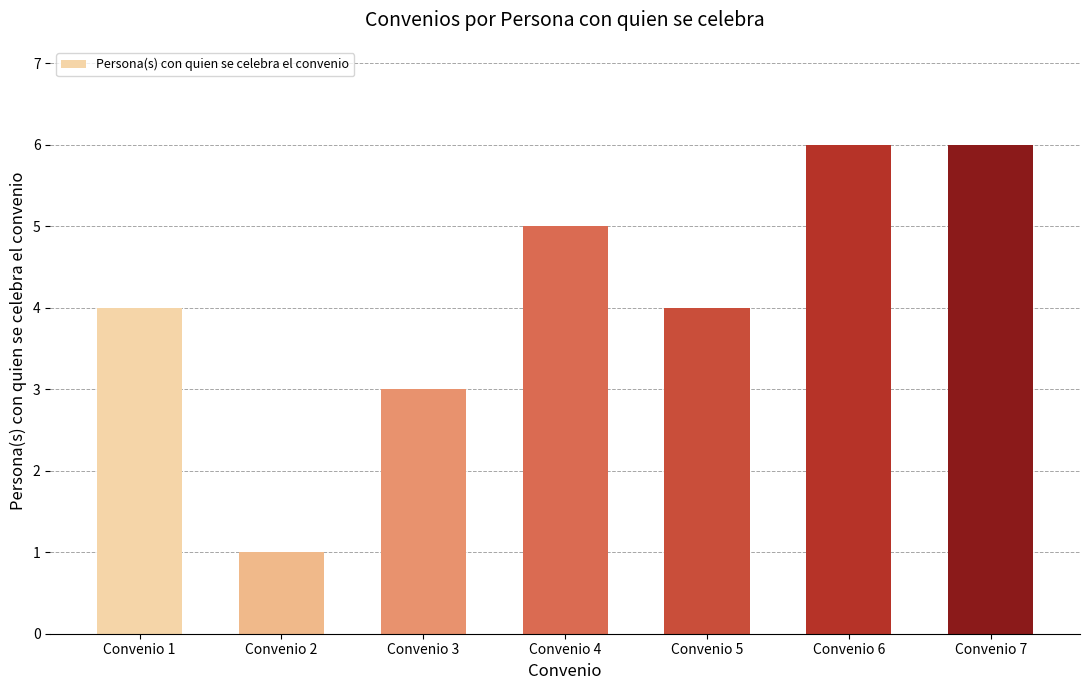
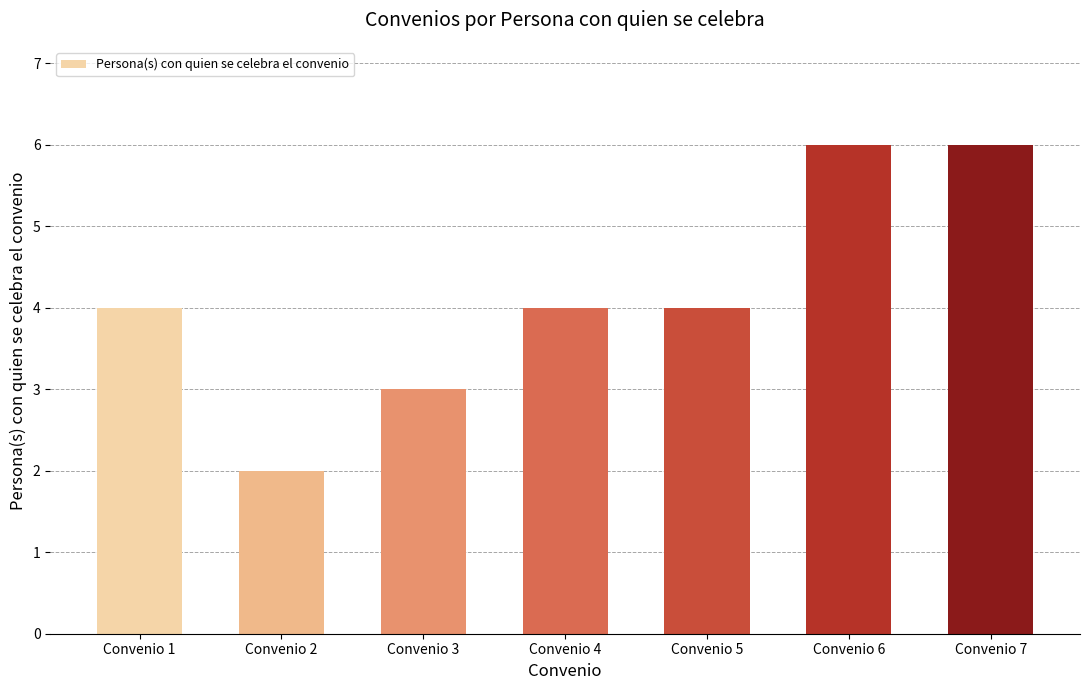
Convenio 2: 1 -> 2
Convenio 4: 5 -> 4
